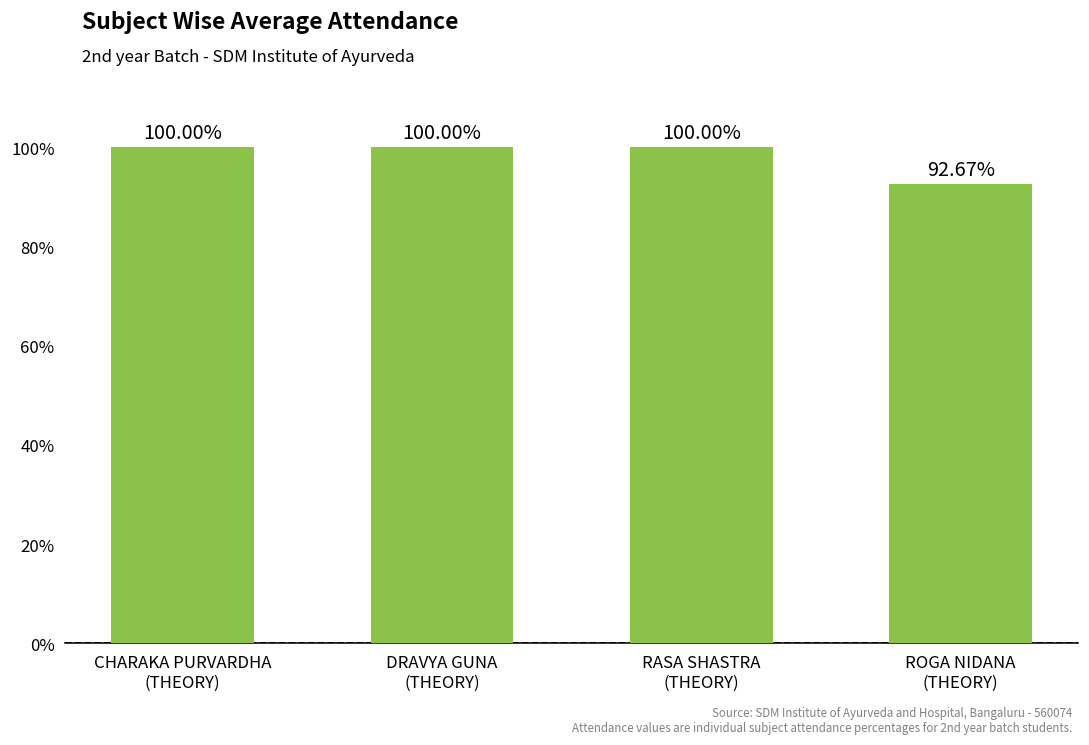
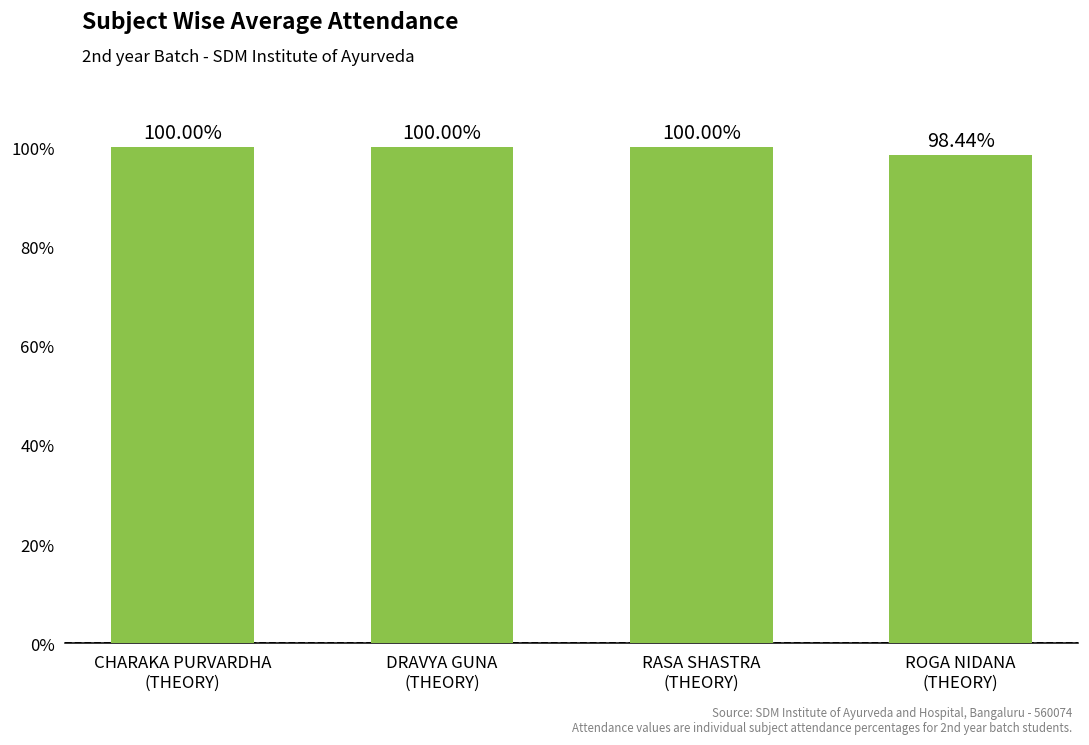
ROGA NIDANA (THEORY): 92.67% -> 98.44%
